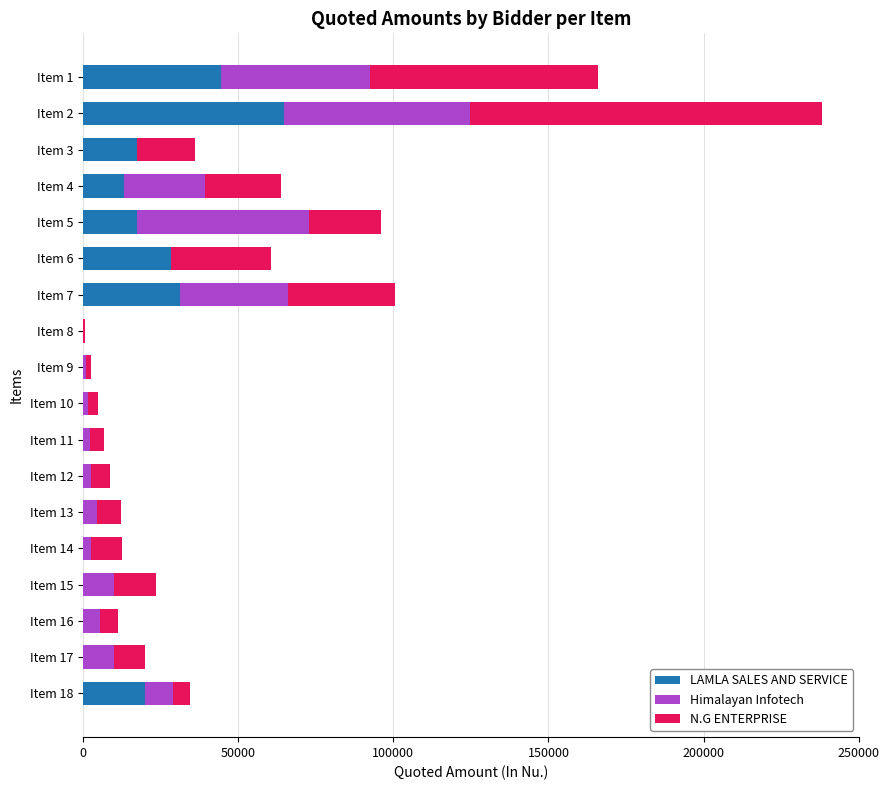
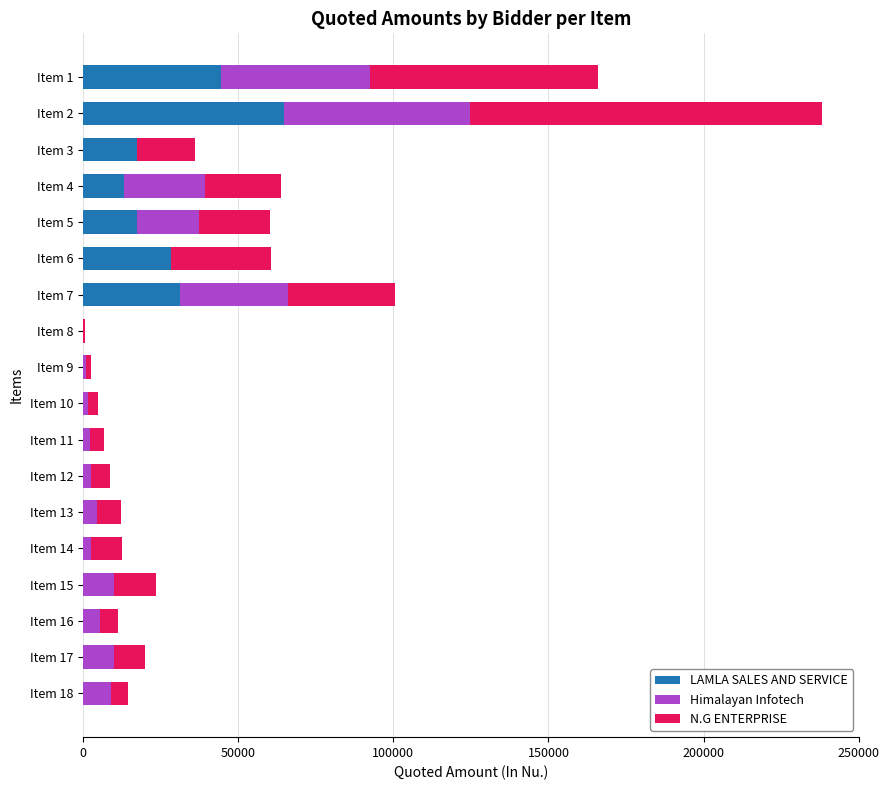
Himalayan Infotech, Item 5: 56000 -> 20000
LAMLA SALES AND SERVICE, Item 18: 20000 -> 0
